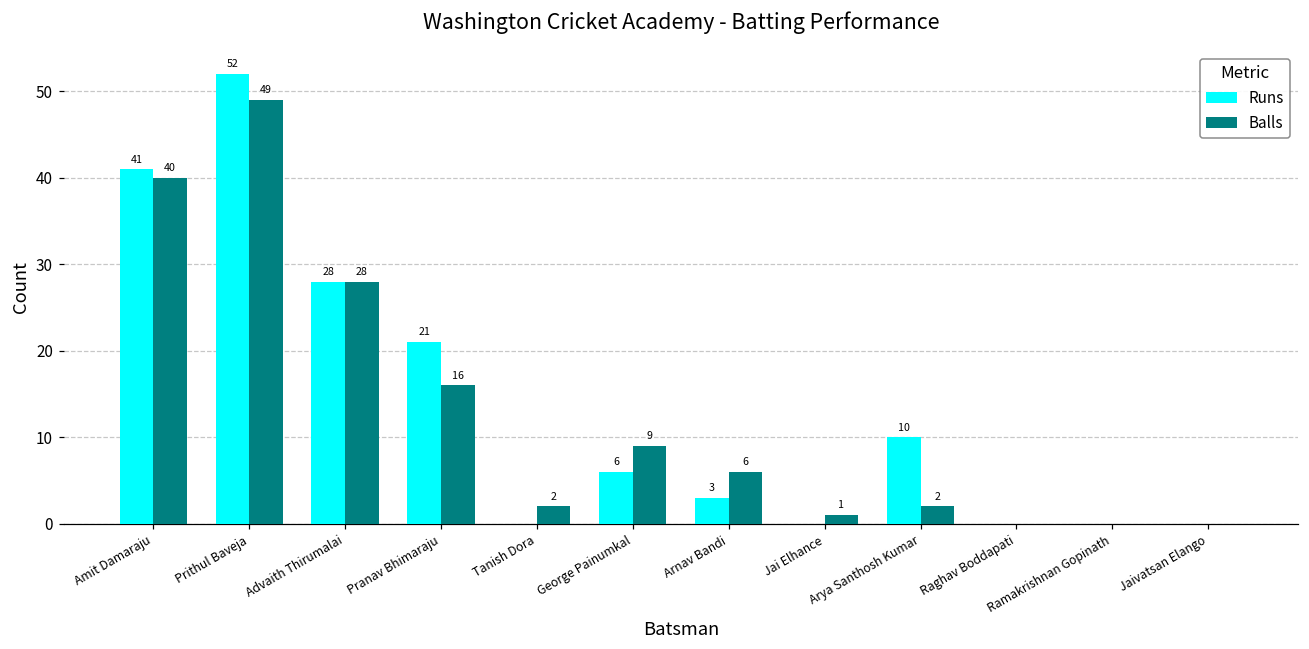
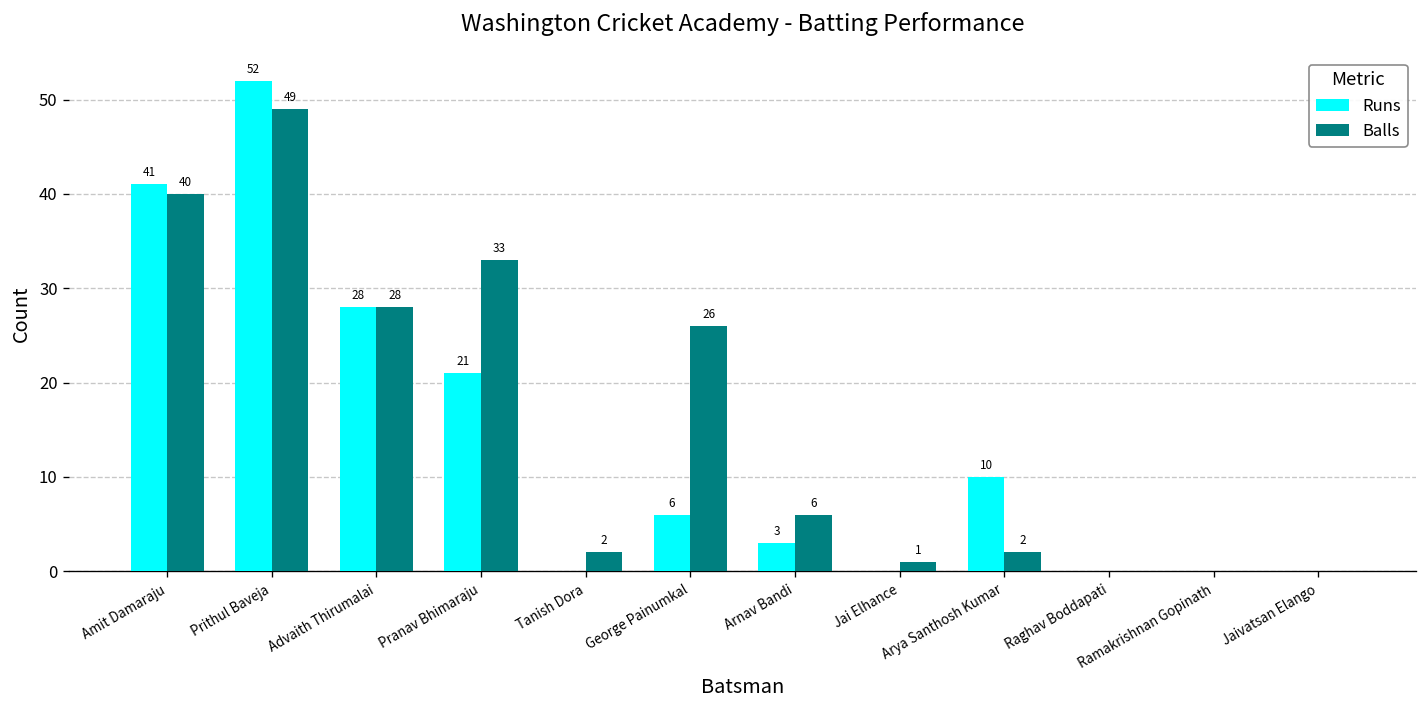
Balls, Pranav Bhimaraju: 16 -> 33
Balls, George Painumkal: 9 -> 26
